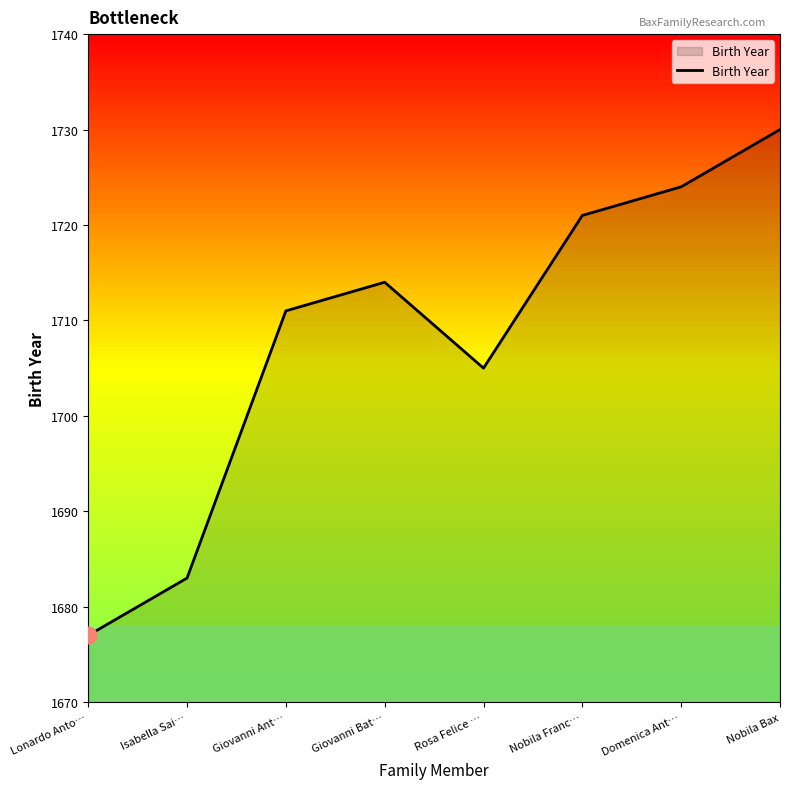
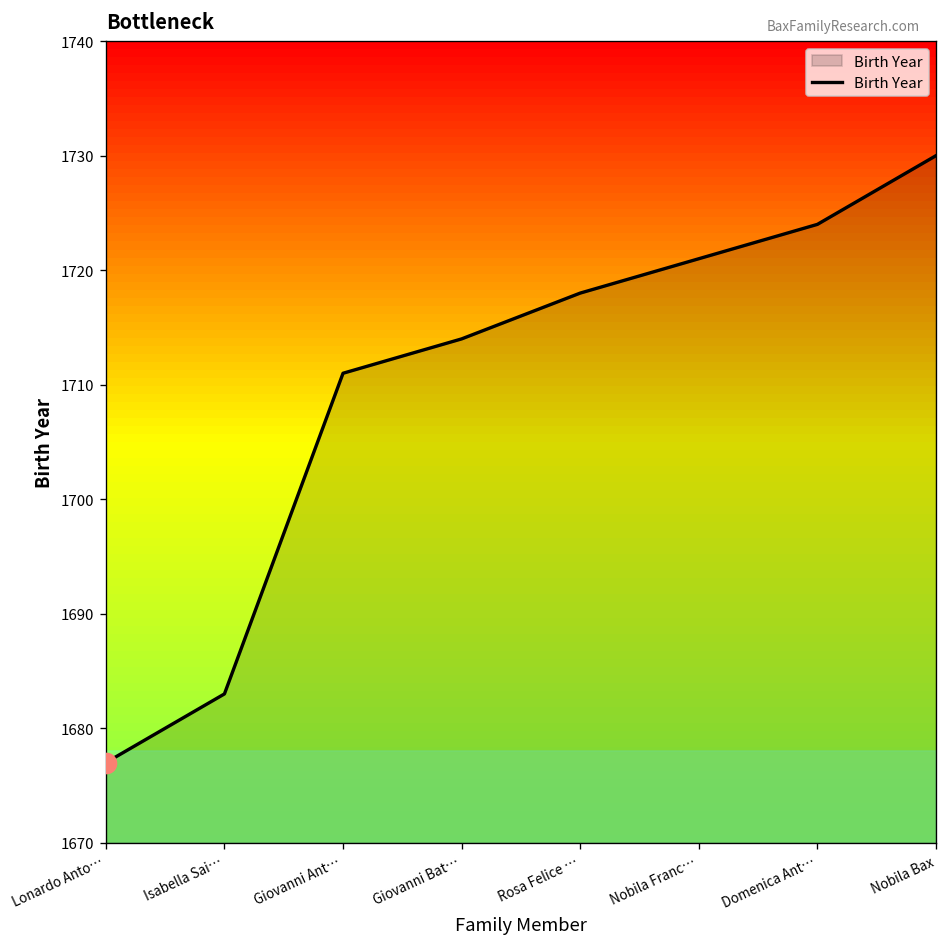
Birth Year, Rosa Felice …: 1705 -> 1718
